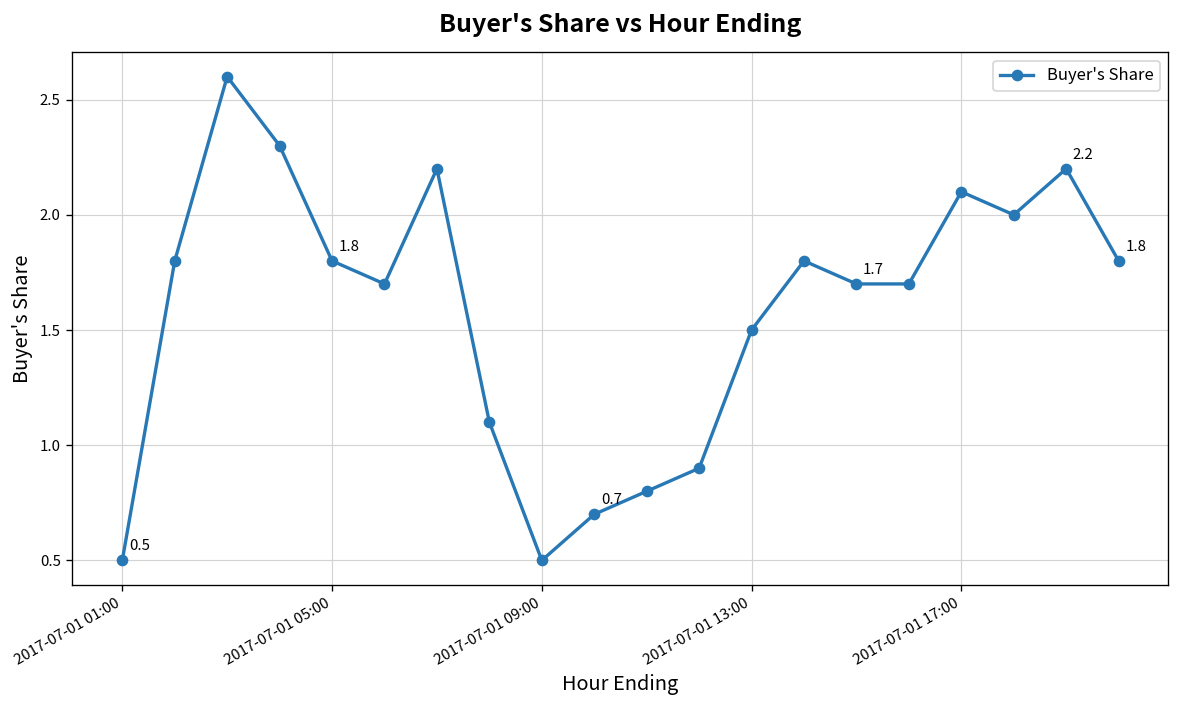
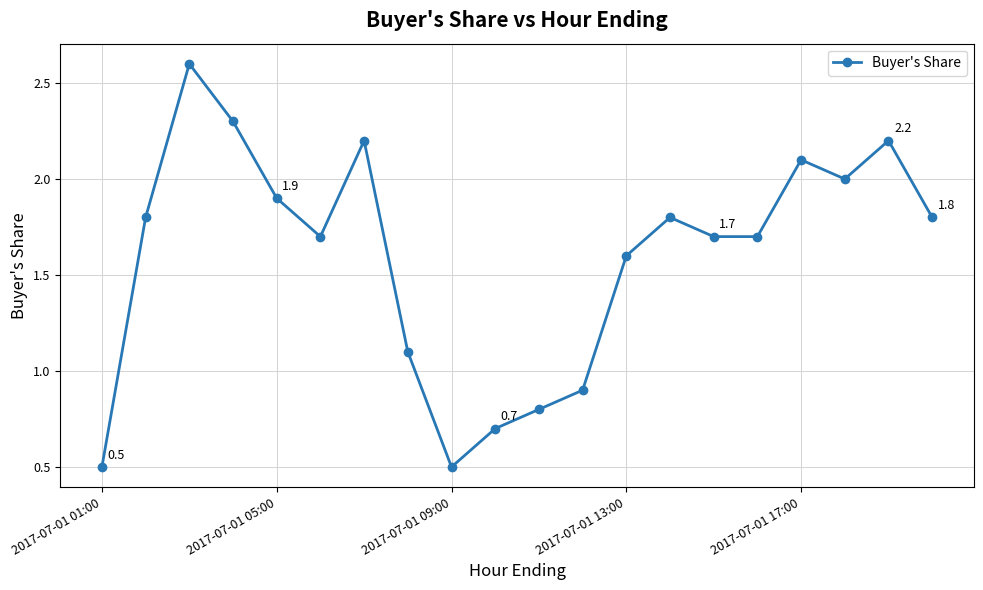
2017-07-01 05:00: 1.8 -> 1.9
2017-07-01 13:00: 1.5 -> 1.6
